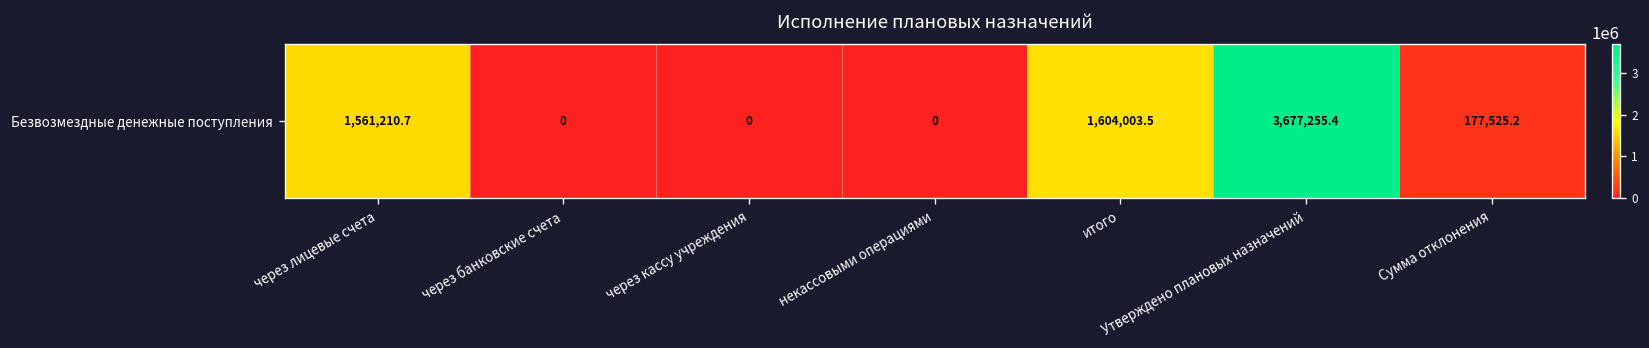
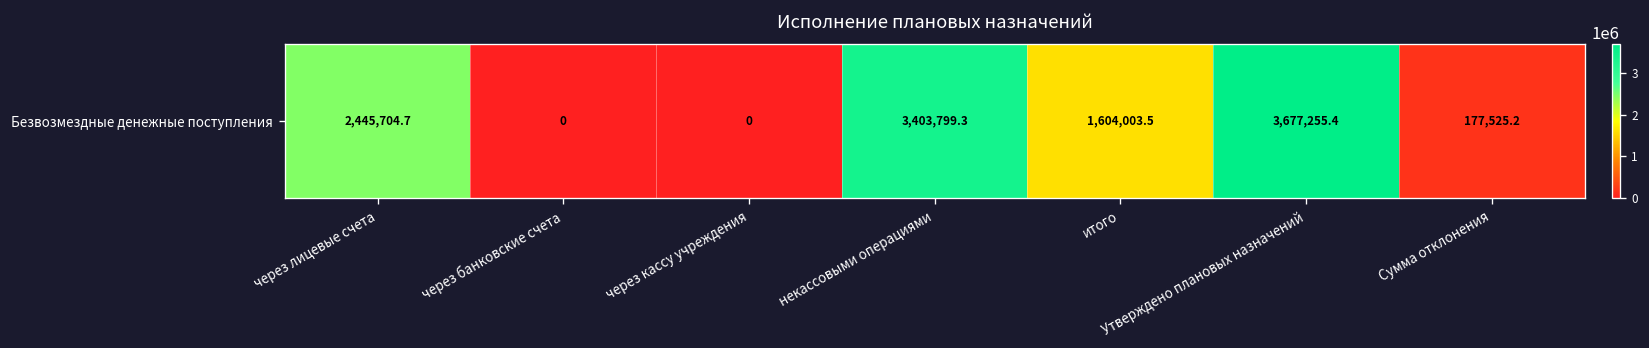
Безвозмездные денежные поступления, через лицевые счета: 1,561,210.7 -> 2,445,704.7
Безвозмездные денежные поступления, некассовыми операциями: 0 -> 3,403,799.3
